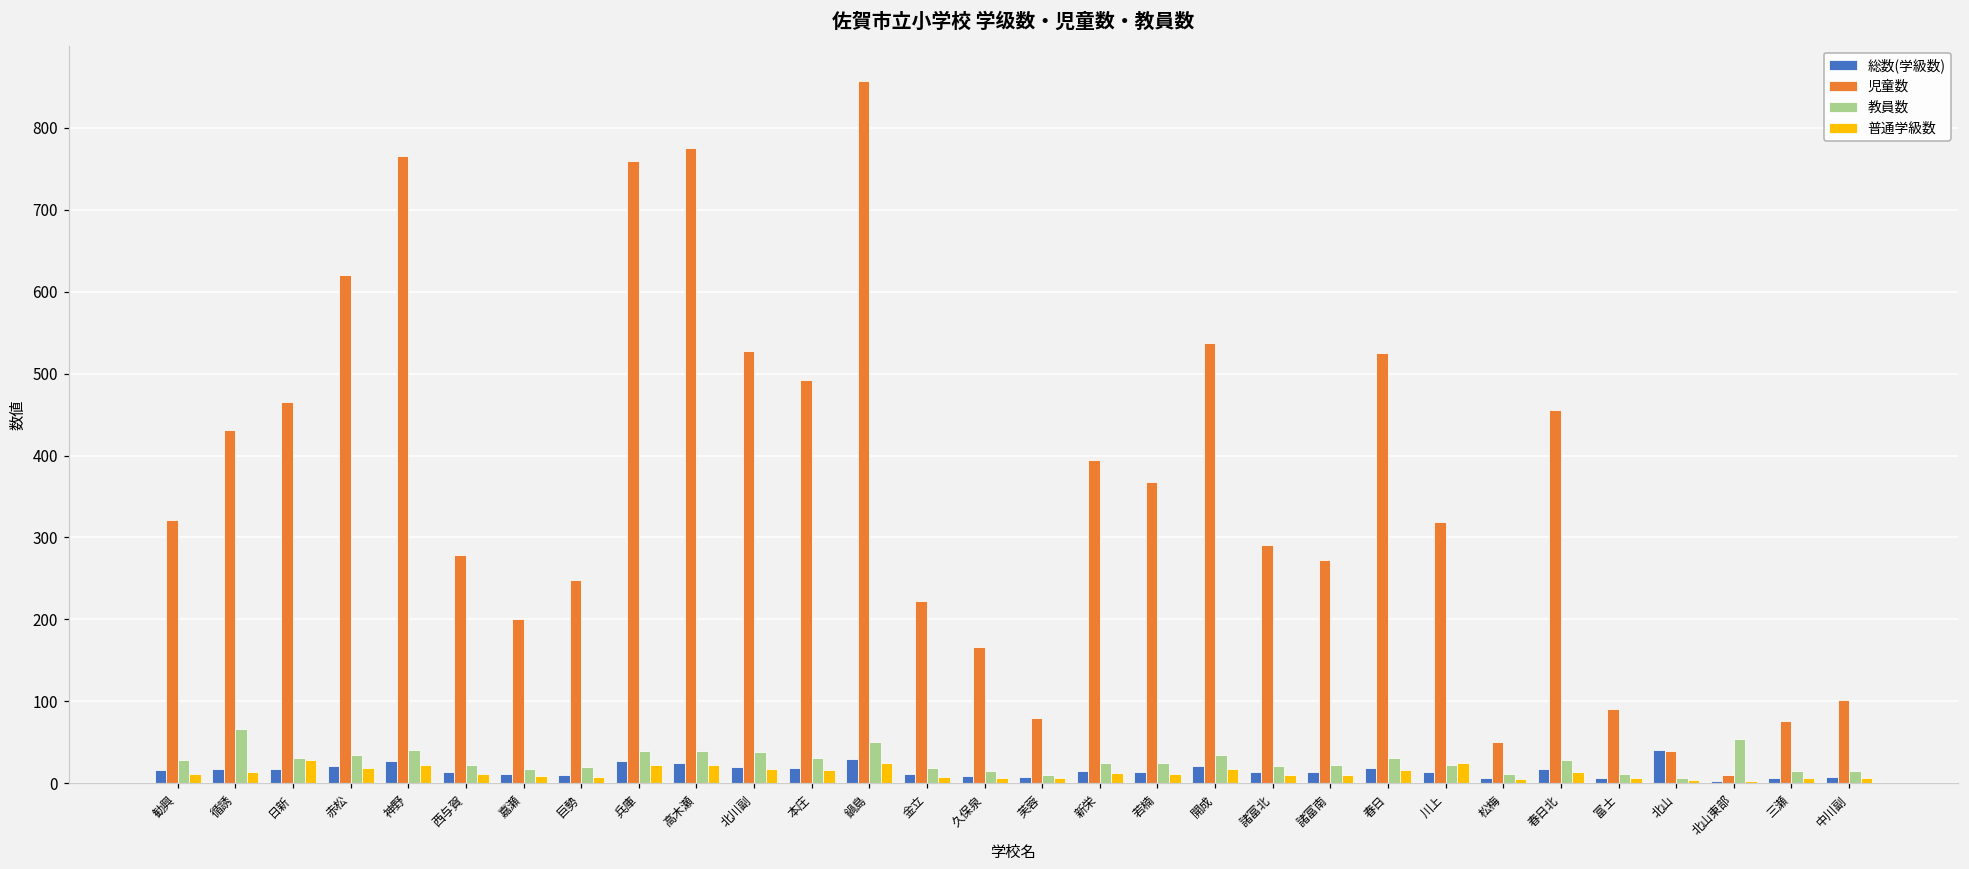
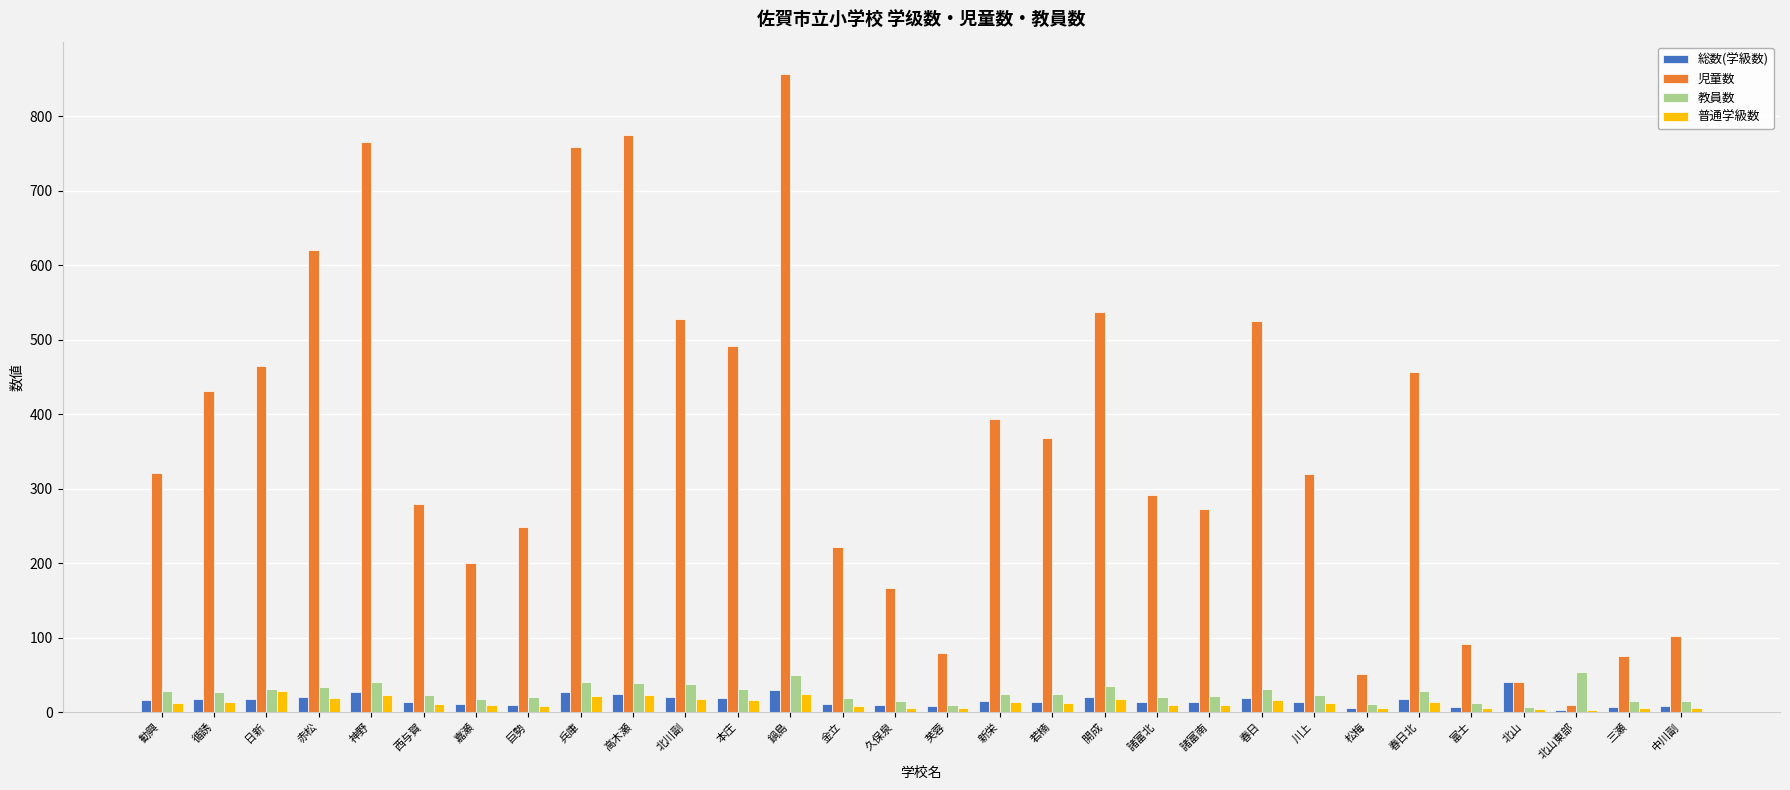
教員数, 循誘: 70 -> 30
普通学級数, 川上: 30 -> 10
